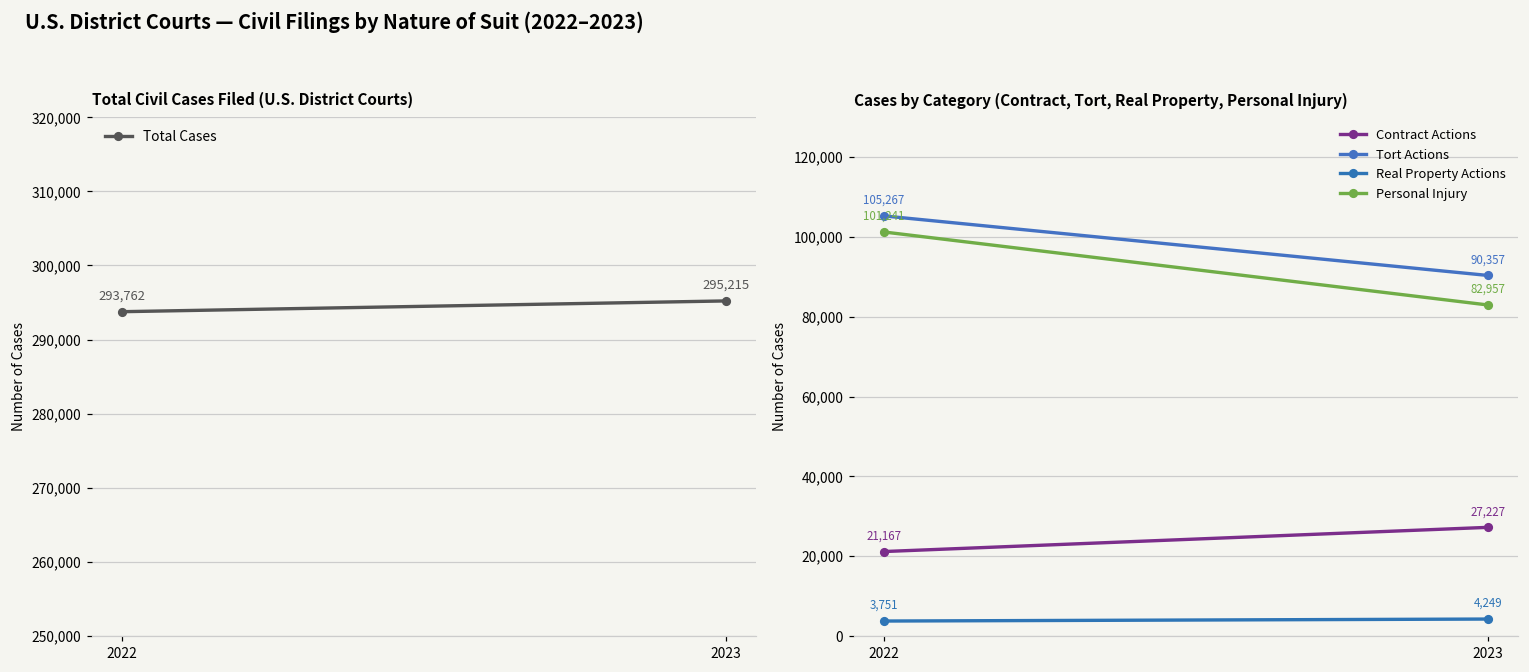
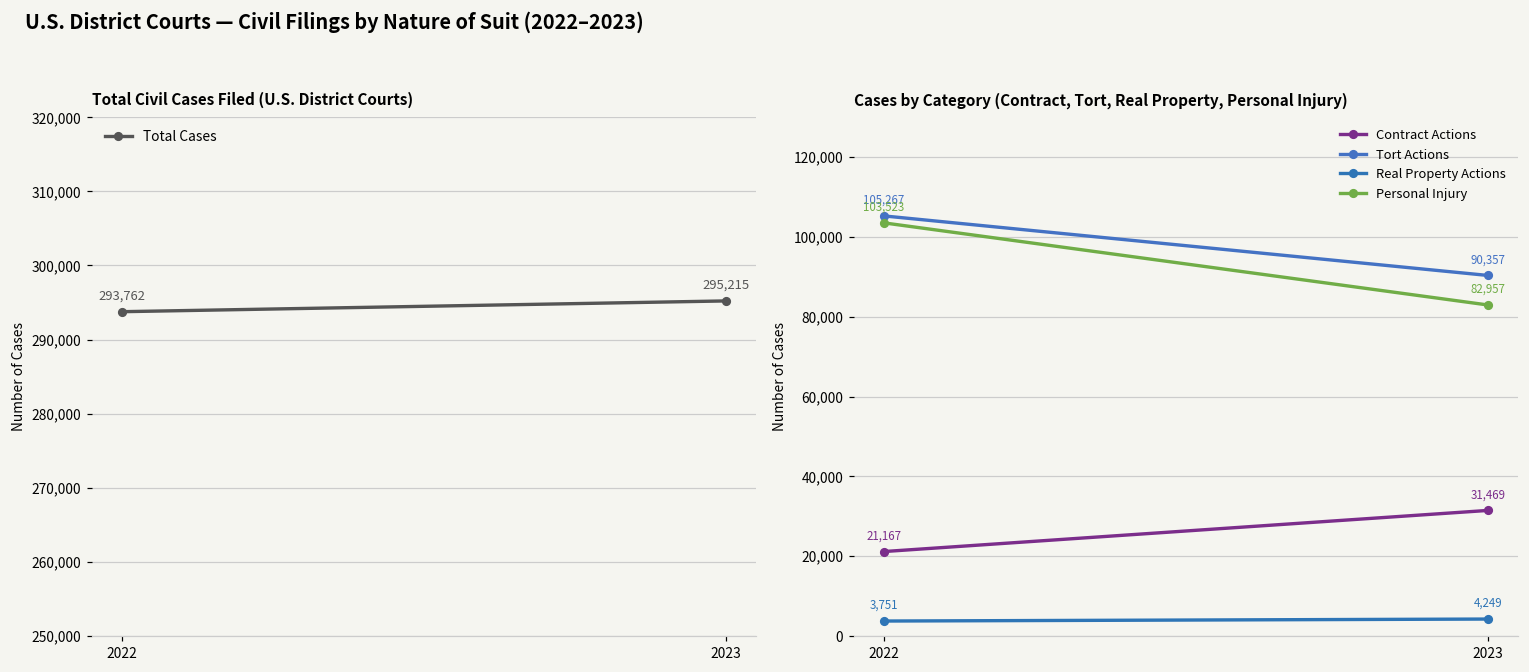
Cases by Category (Contract, Tort, Real Property, Personal Injury), Personal Injury, 2022: 101,241 -> 103,523
Cases by Category (Contract, Tort, Real Property, Personal Injury), Contract Actions, 2023: 27,227 -> 31,469
